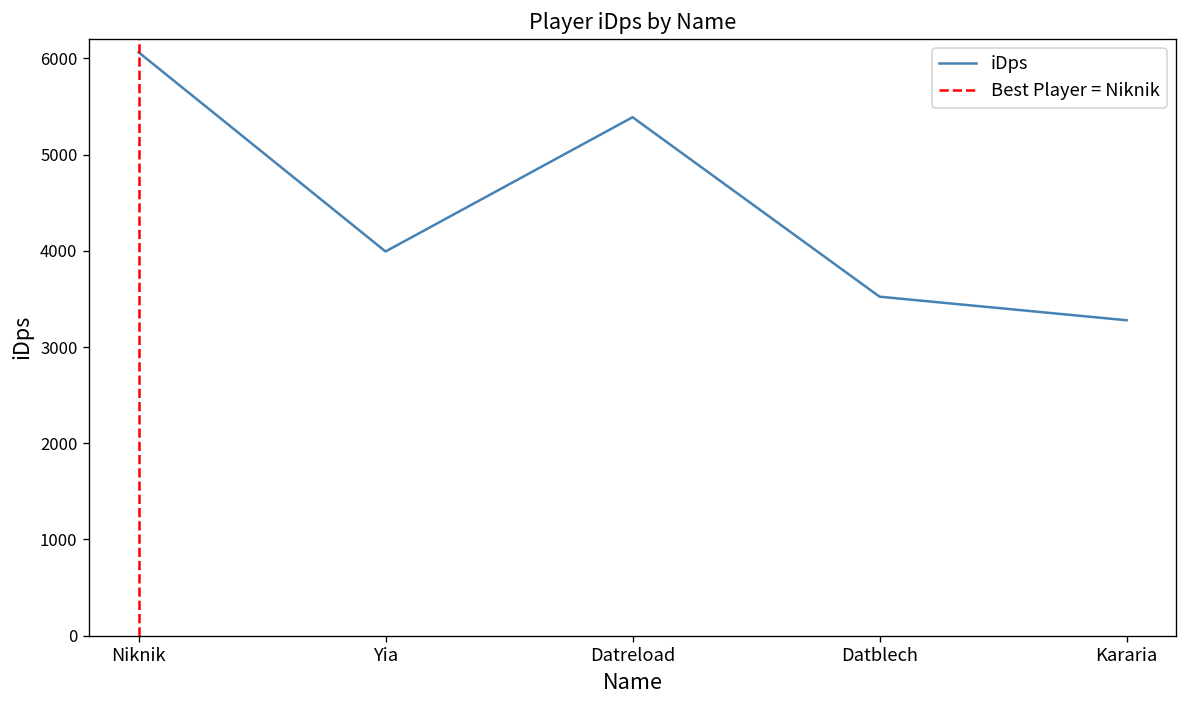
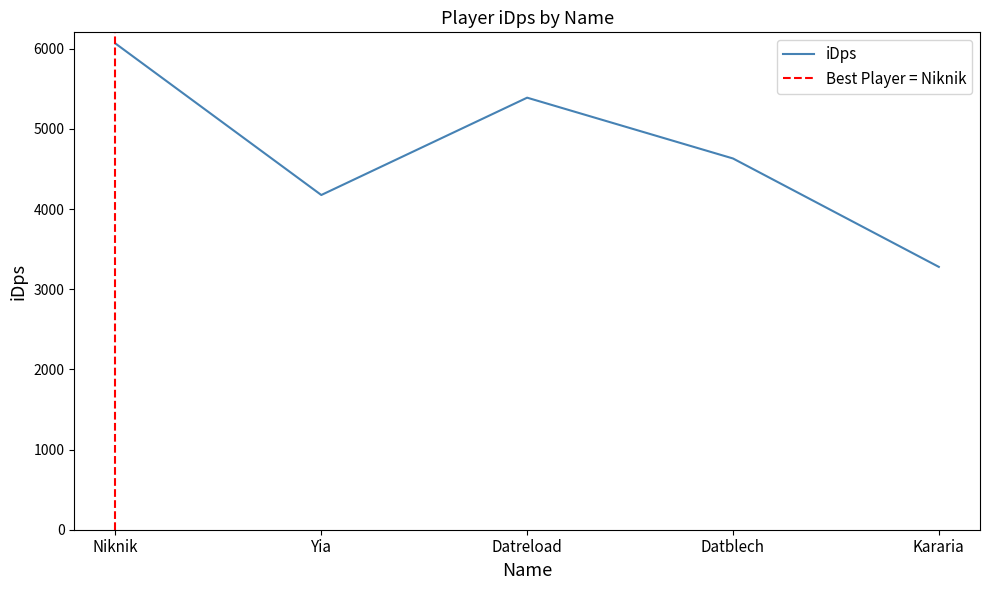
Yia: 4000 -> 4200
Datblech: 3500 -> 4600
